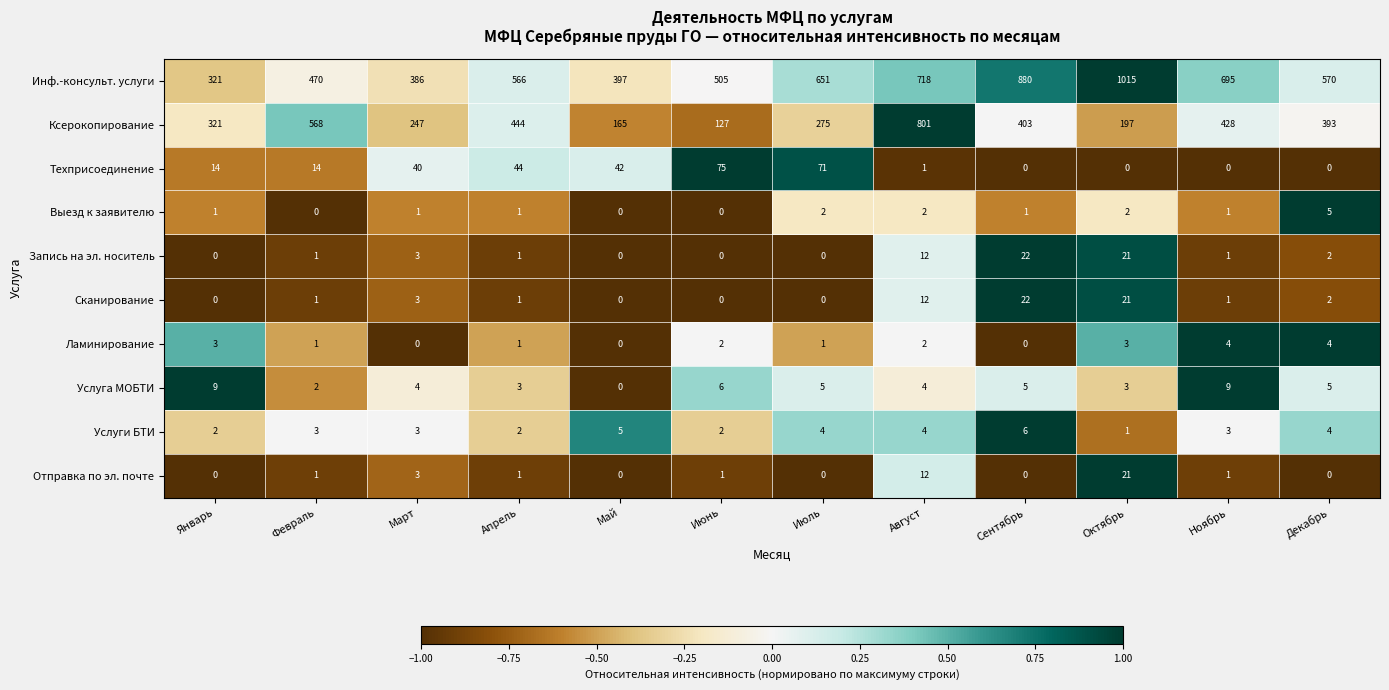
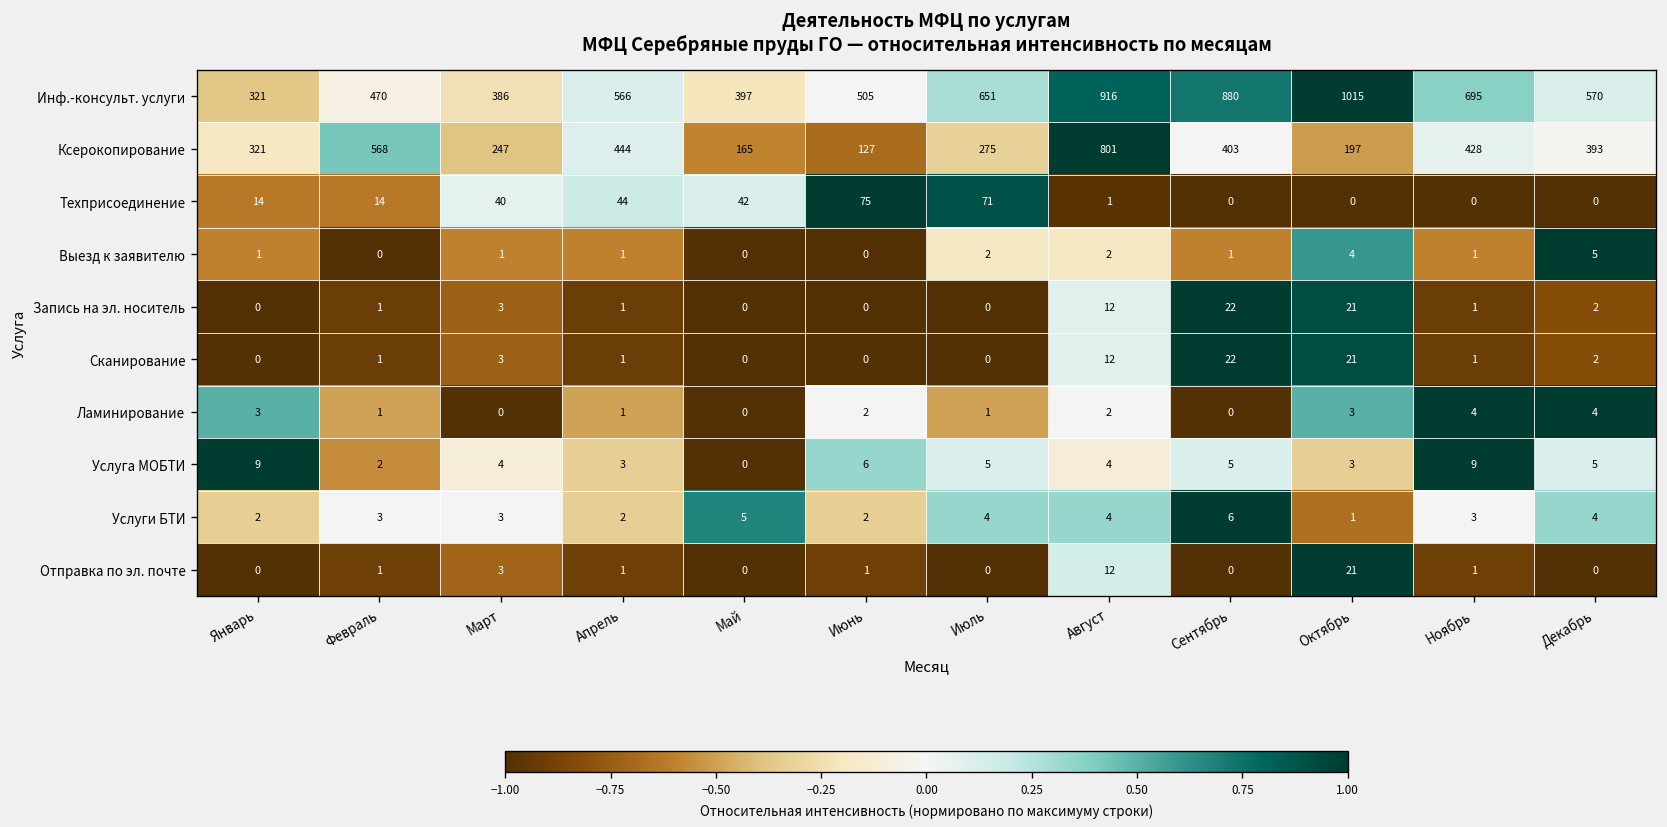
Инф.-консульт. услуги, Август: 718 -> 916
Выезд к заявителю, Октябрь: 2 -> 4
